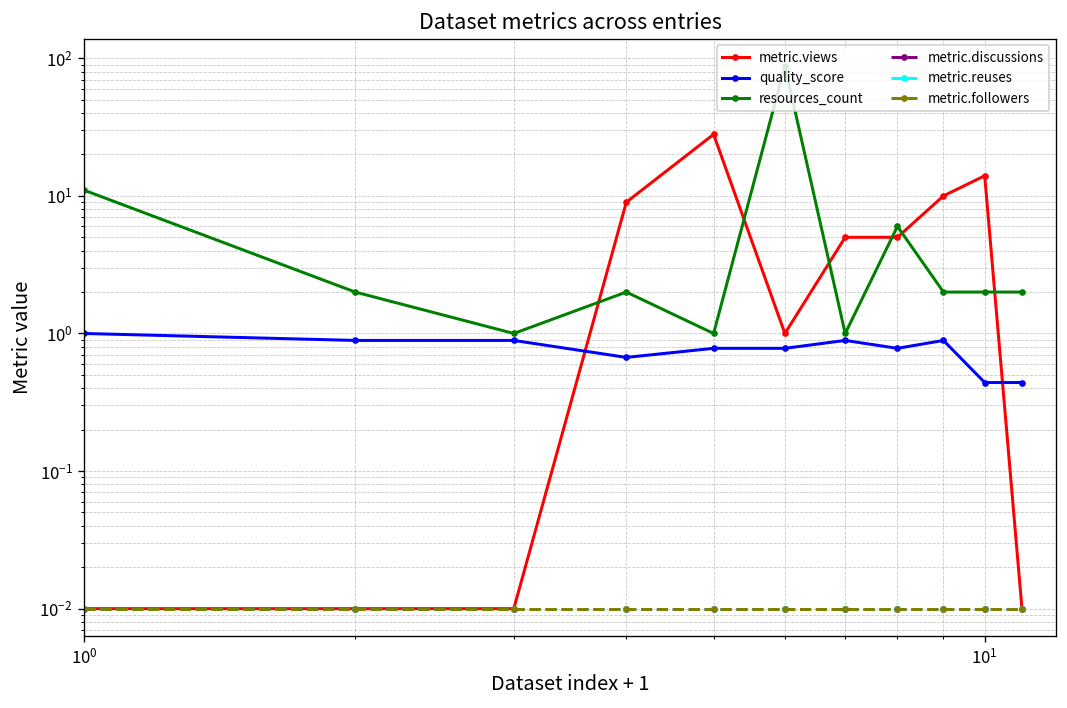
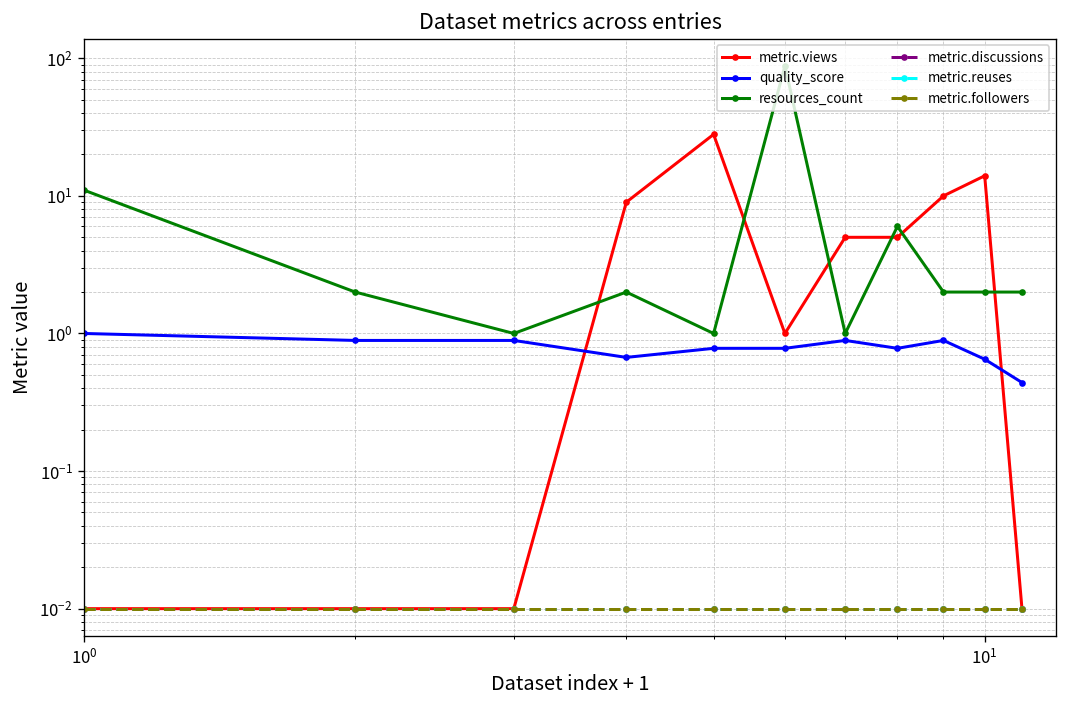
quality_score, 10^1: 0.44 -> 0.7
